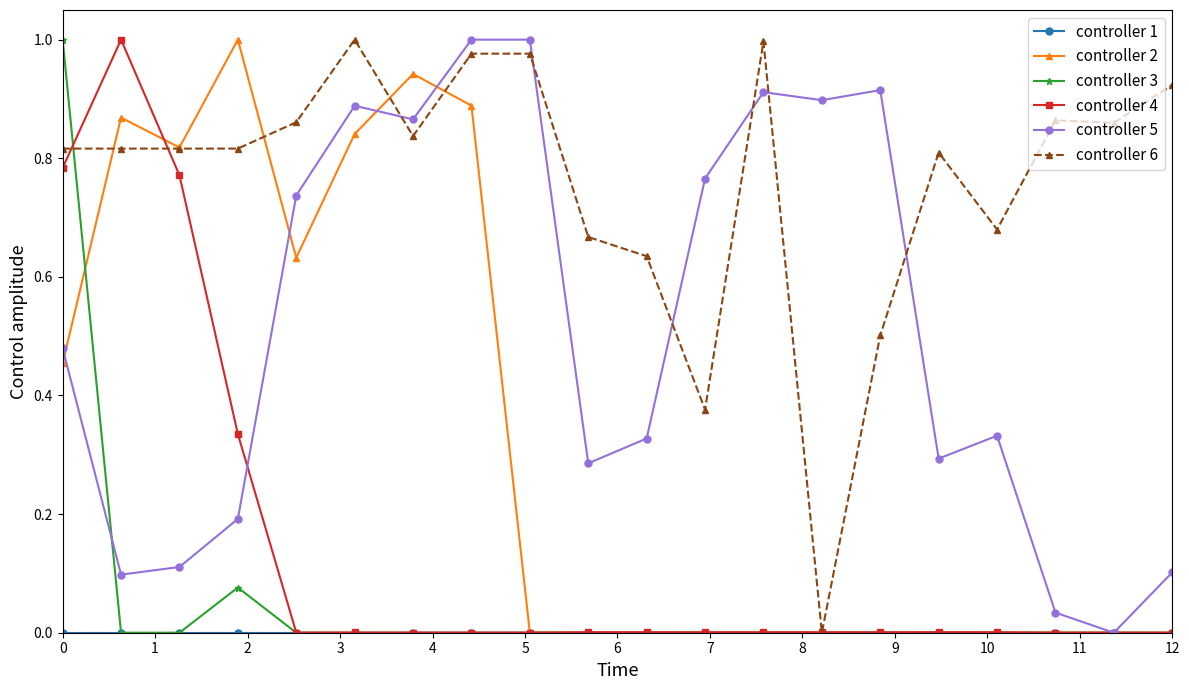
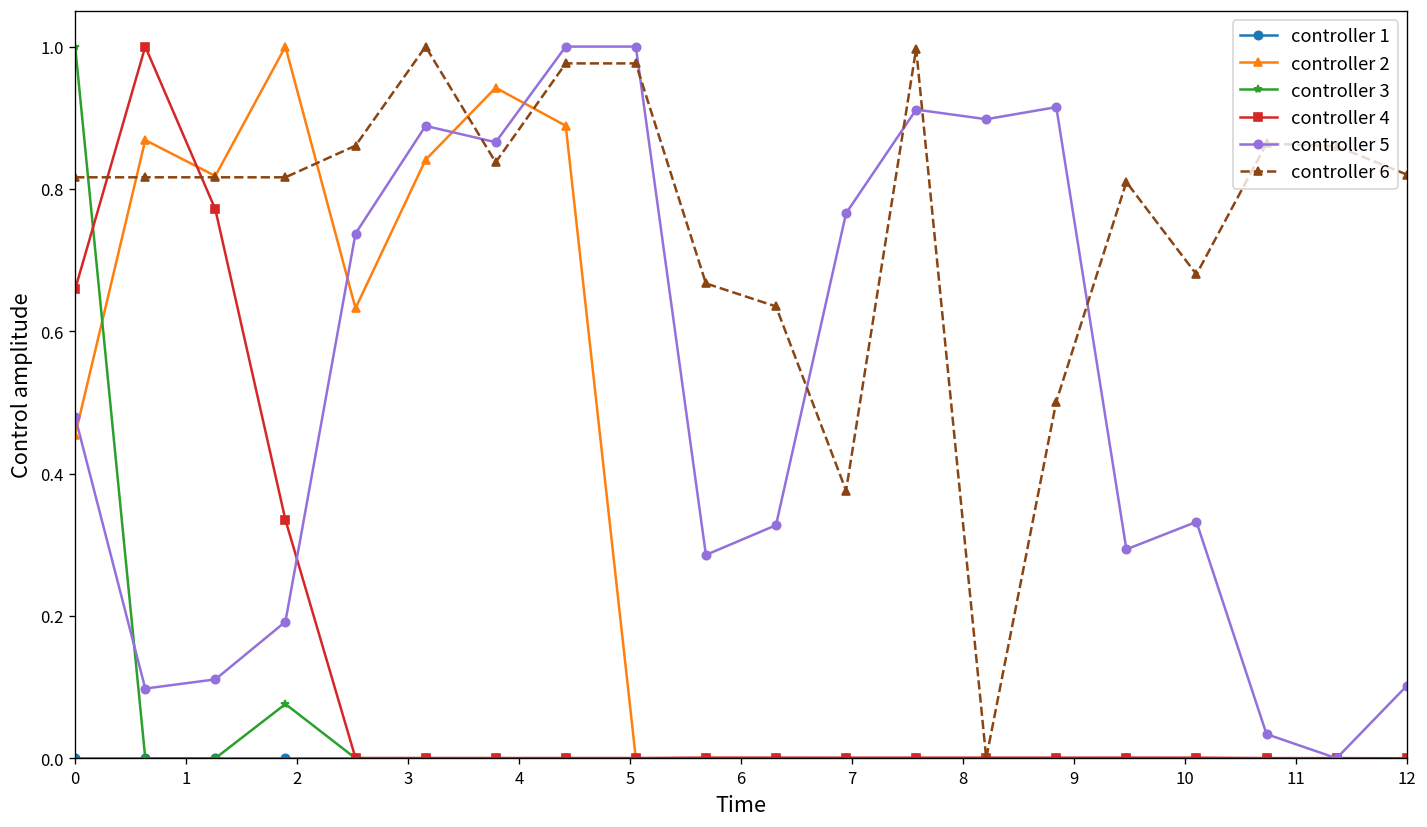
controller 4, 0: 0.78 -> 0.66
controller 6, 12: 0.92 -> 0.82
